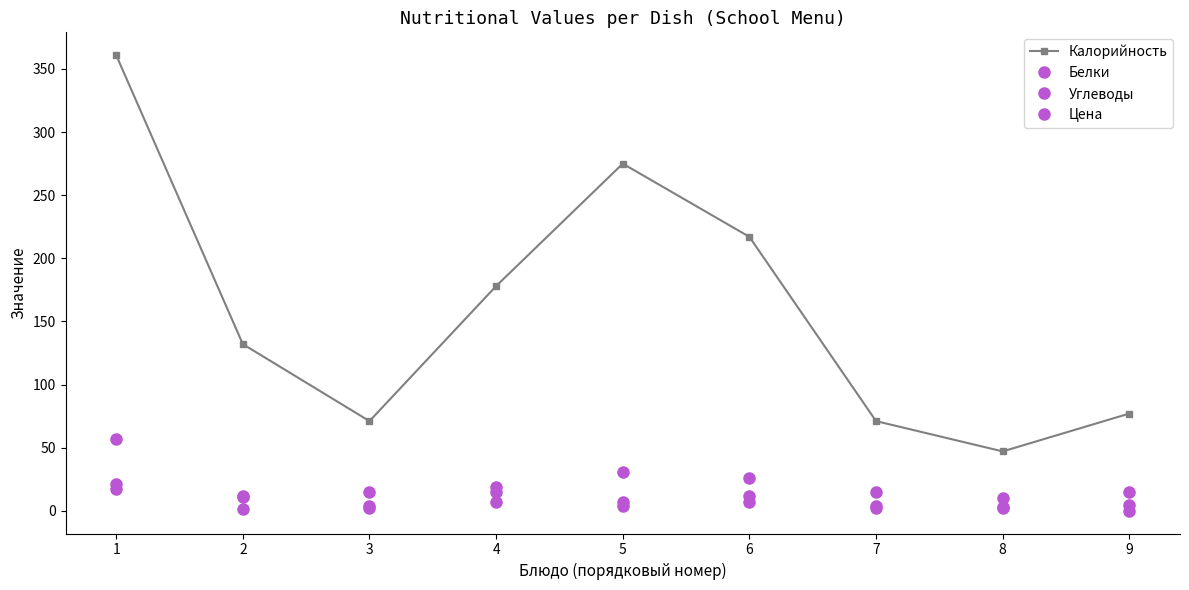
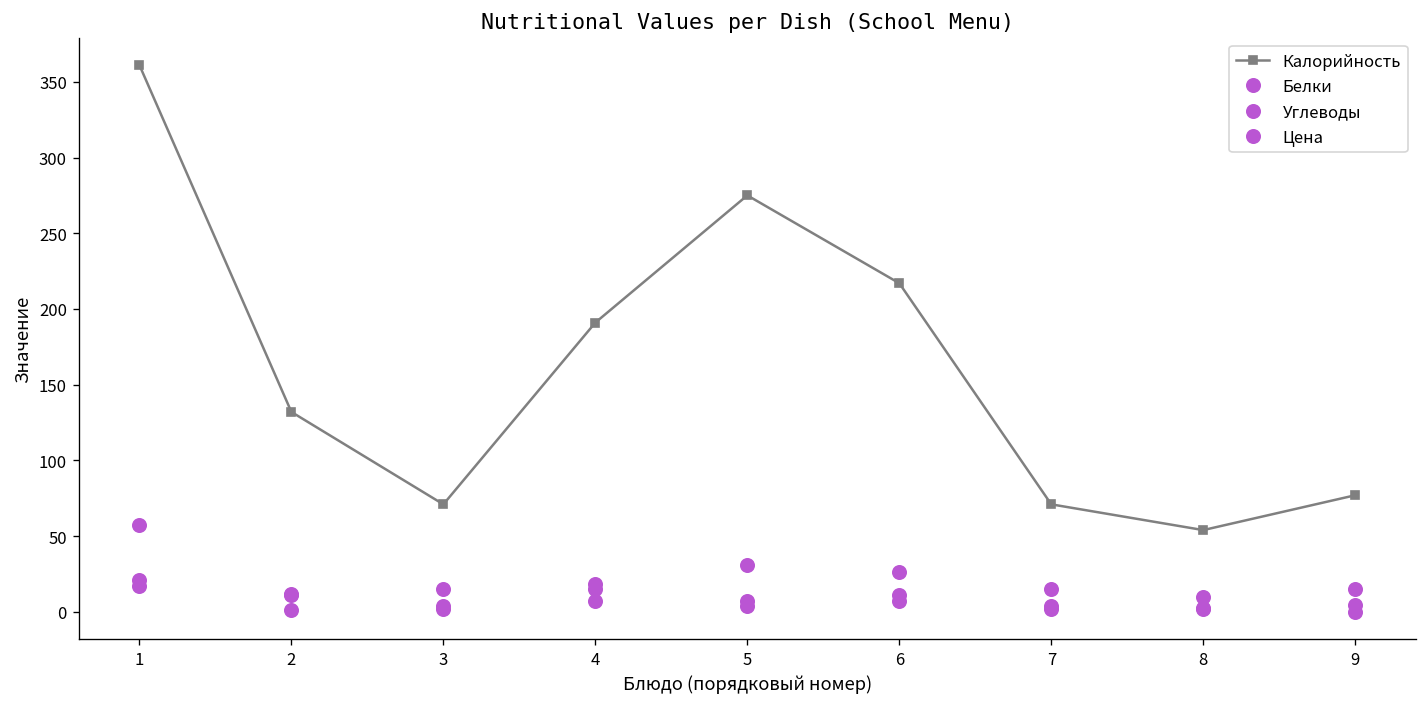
Калорийность, 4: 178 -> 191
Калорийность, 8: 47 -> 54
